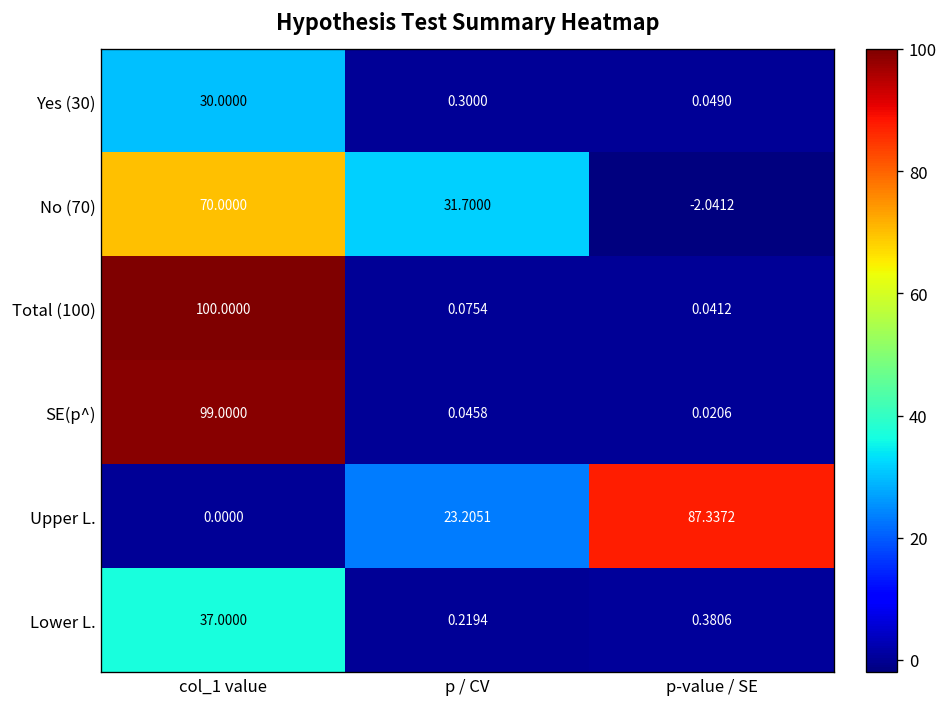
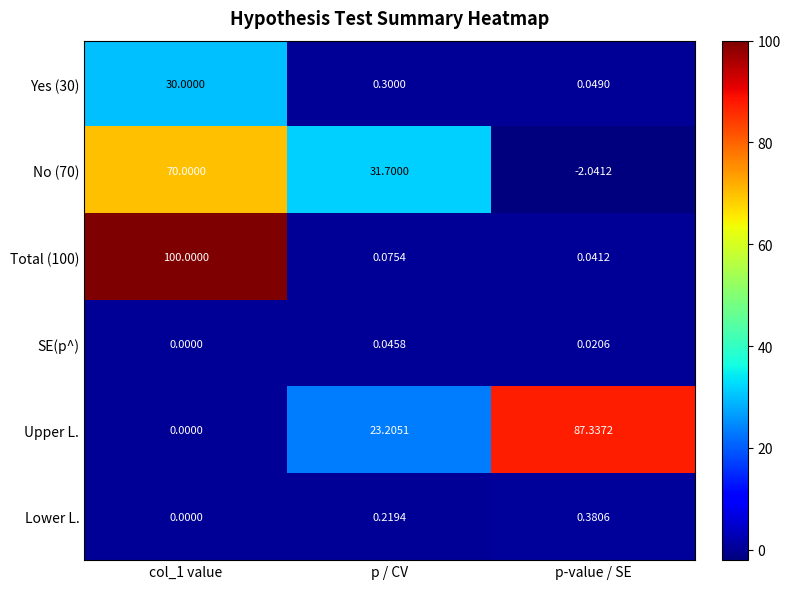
SE(p^), col_1 value: 99.0000 -> 0.0000
Lower L., col_1 value: 37.0000 -> 0.0000
